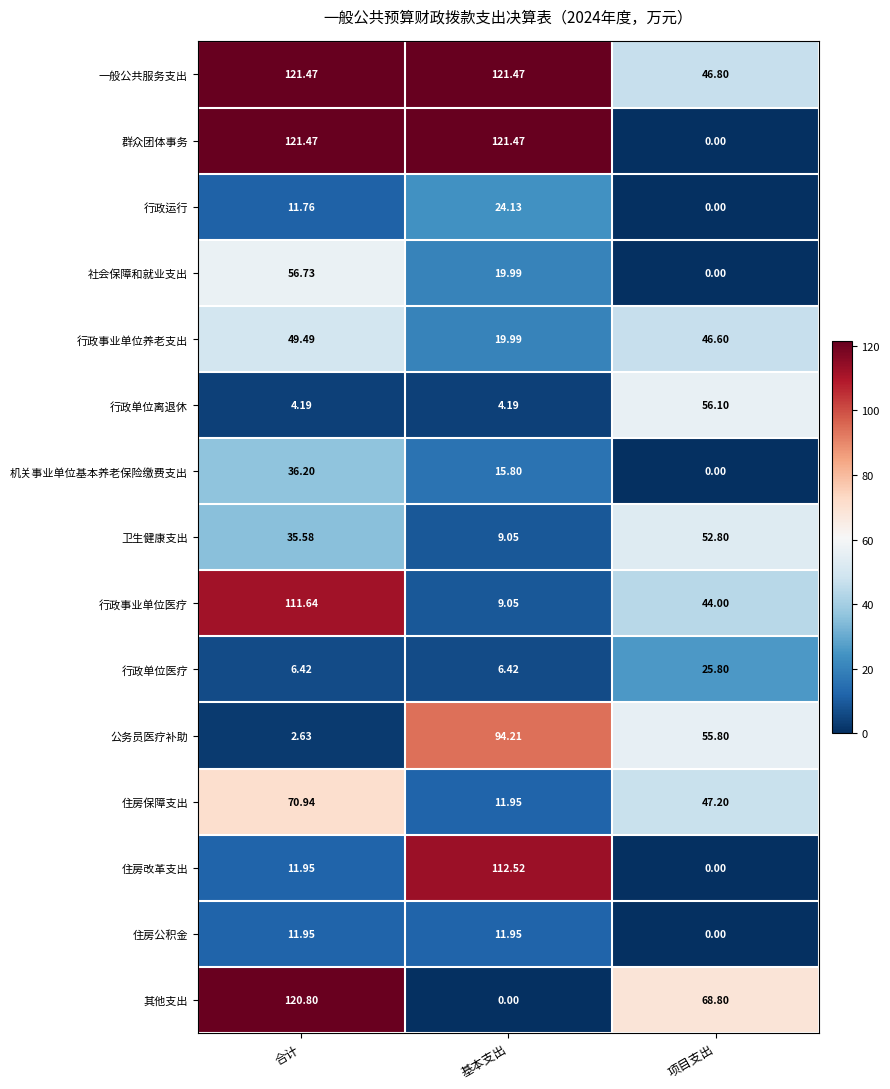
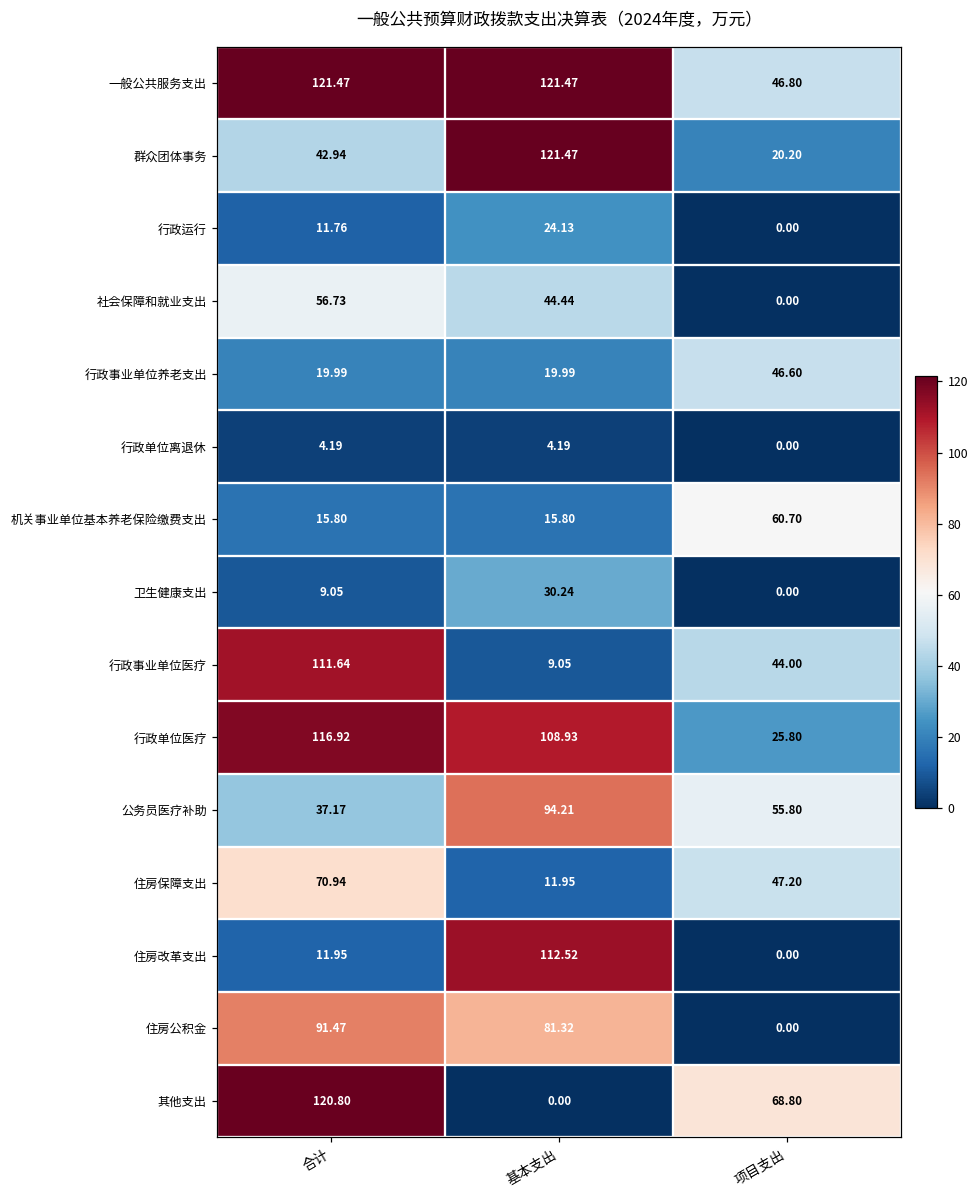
群众团体事务, 合计: 121.47 -> 42.94
群众团体事务, 项目支出: 0.00 -> 20.20
社会保障和就业支出, 基本支出: 19.99 -> 44.44
行政事业单位养老支出, 合计: 49.49 -> 19.99
行政单位离退休, 项目支出: 56.10 -> 0.00
机关事业单位基本养老保险缴费支出, 合计: 36.20 -> 15.80
机关事业单位基本养老保险缴费支出, 项目支出: 0.00 -> 60.70
卫生健康支出, 合计: 35.58 -> 9.05
卫生健康支出, 基本支出: 9.05 -> 30.24
卫生健康支出, 项目支出: 52.80 -> 0.00
行政单位医疗, 合计: 6.42 -> 116.92
行政单位医疗, 基本支出: 6.42 -> 108.93
公务员医疗补助, 合计: 2.63 -> 37.17
住房公积金, 合计: 11.95 -> 91.47
住房公积金, 基本支出: 11.95 -> 81.32
